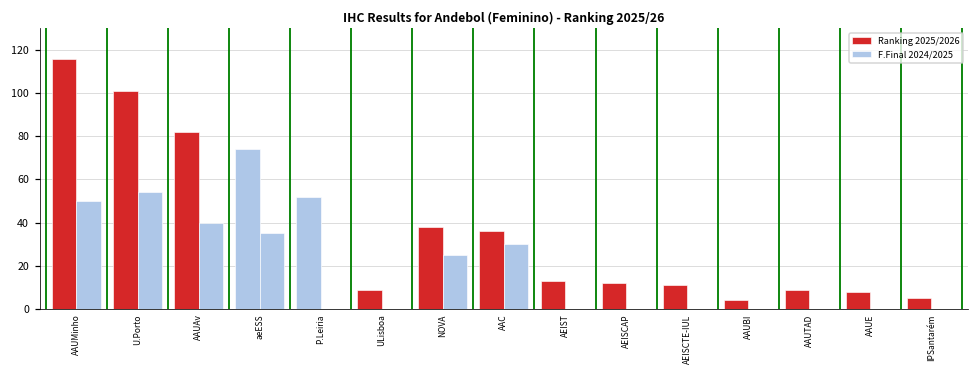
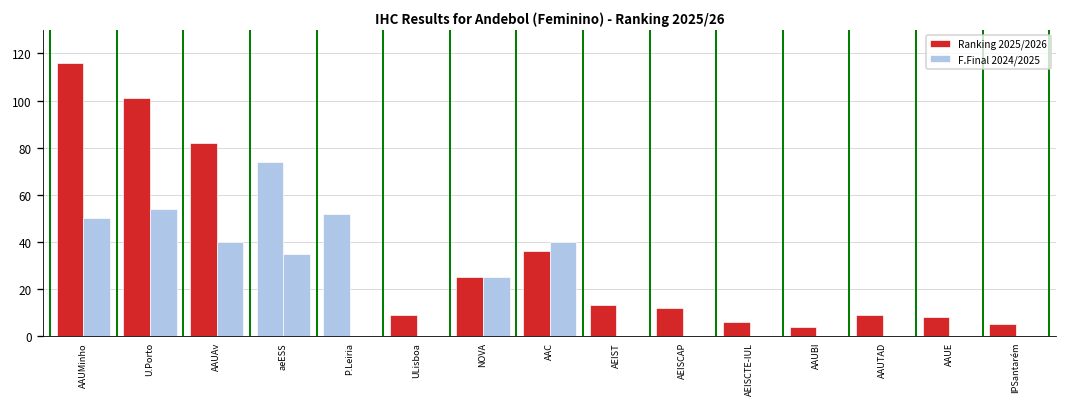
Ranking 2025/2026, NOVA: 38 -> 25
F.Final 2024/2025, AAC: 30 -> 40
Ranking 2025/2026, AEISCTE-IUL: 11 -> 6
